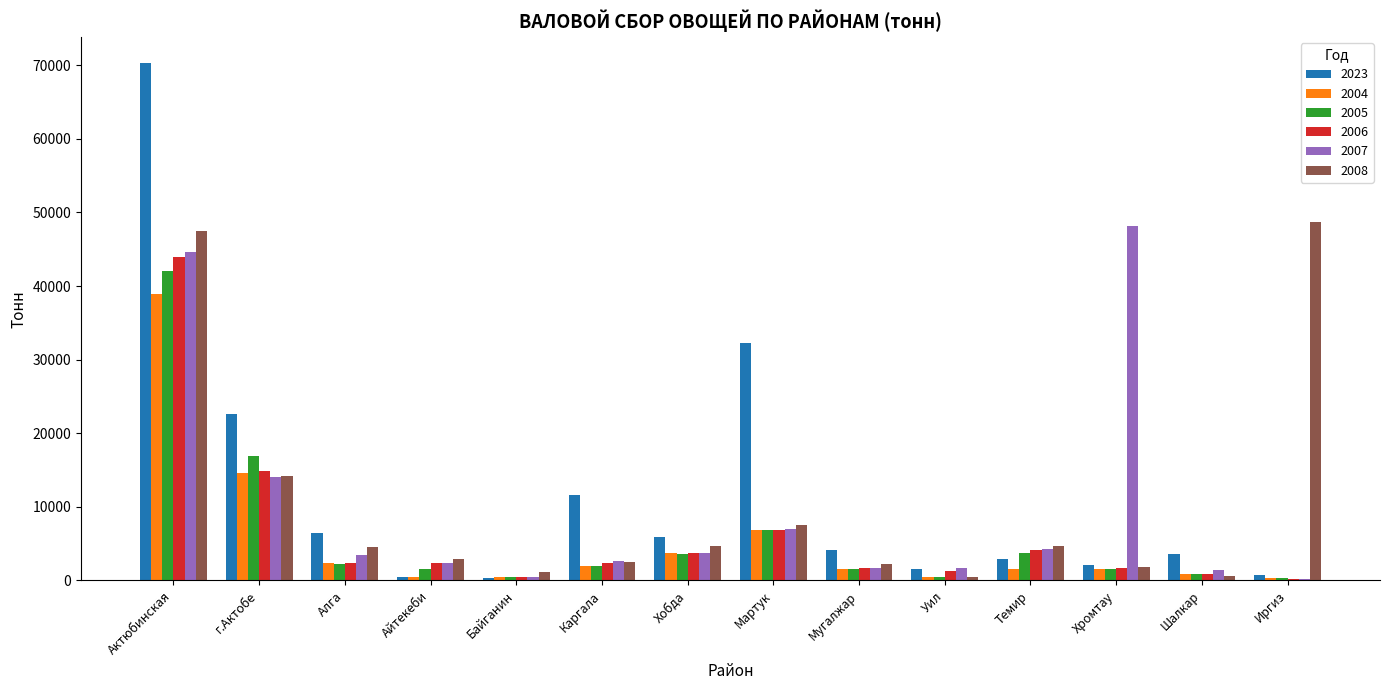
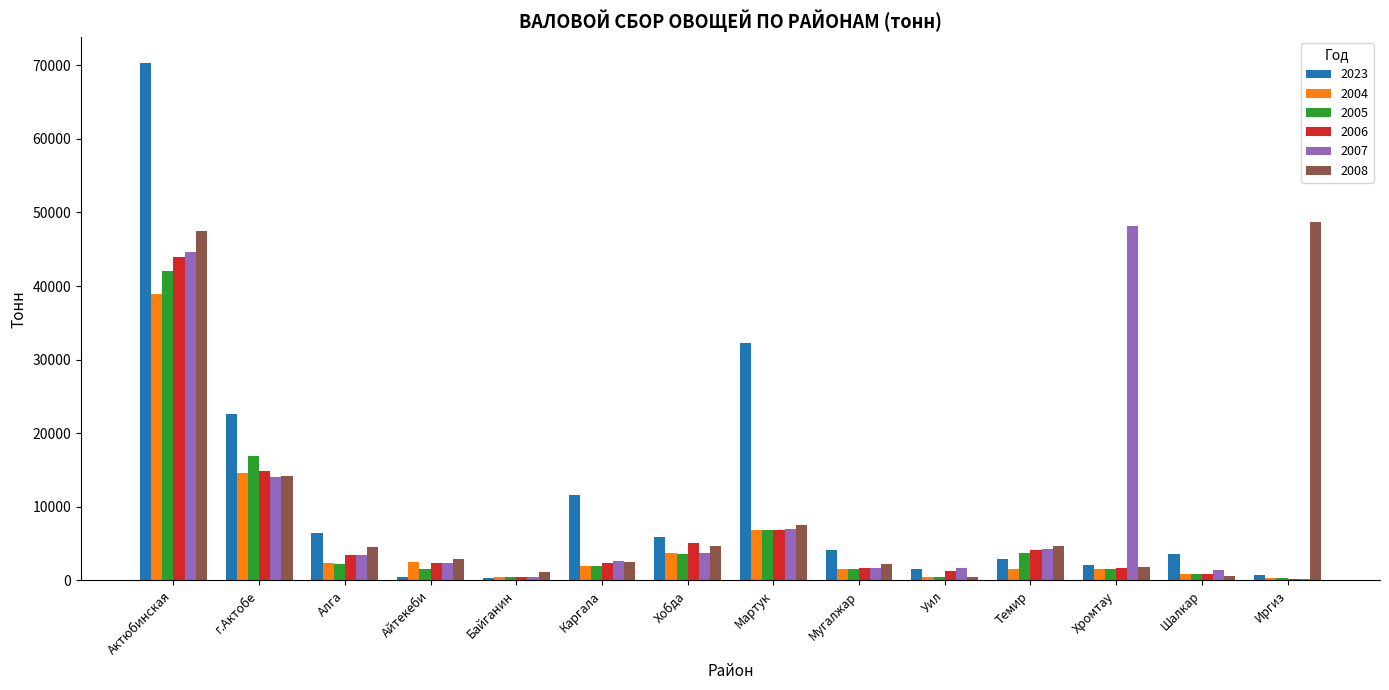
2006, Алга: 2000 -> 4000
2004, Айтекеби: 0 -> 2000
2006, Хобда: 4000 -> 5000
